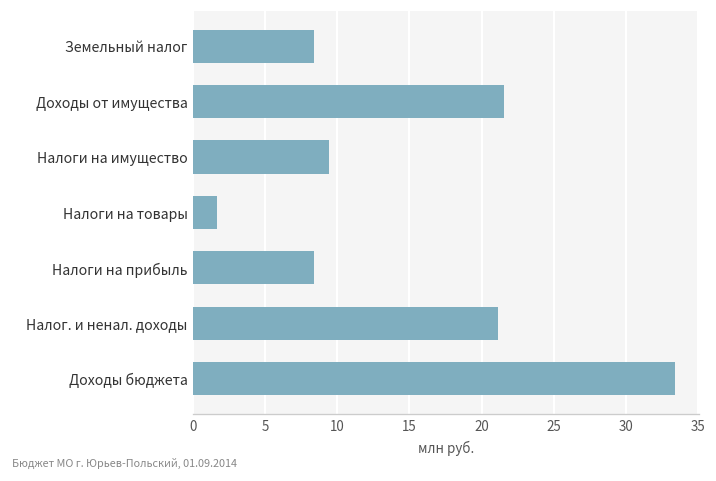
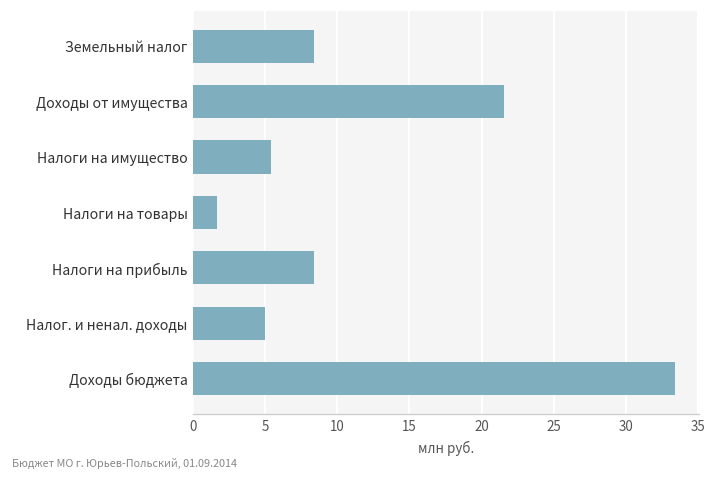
Налоги на имущество: 9.4 -> 5.4
Налог. и ненал. доходы: 21.2 -> 5.0
